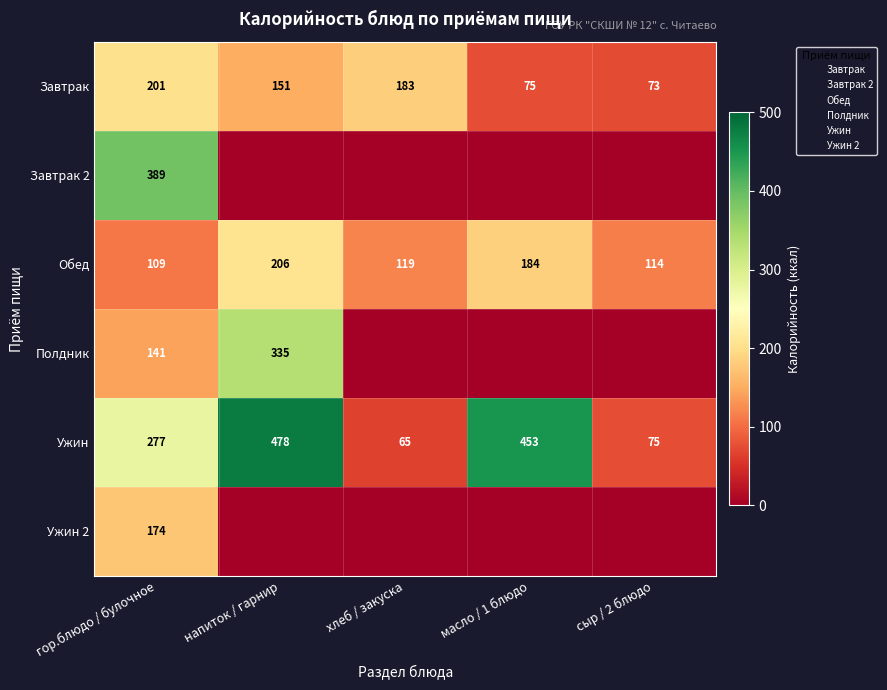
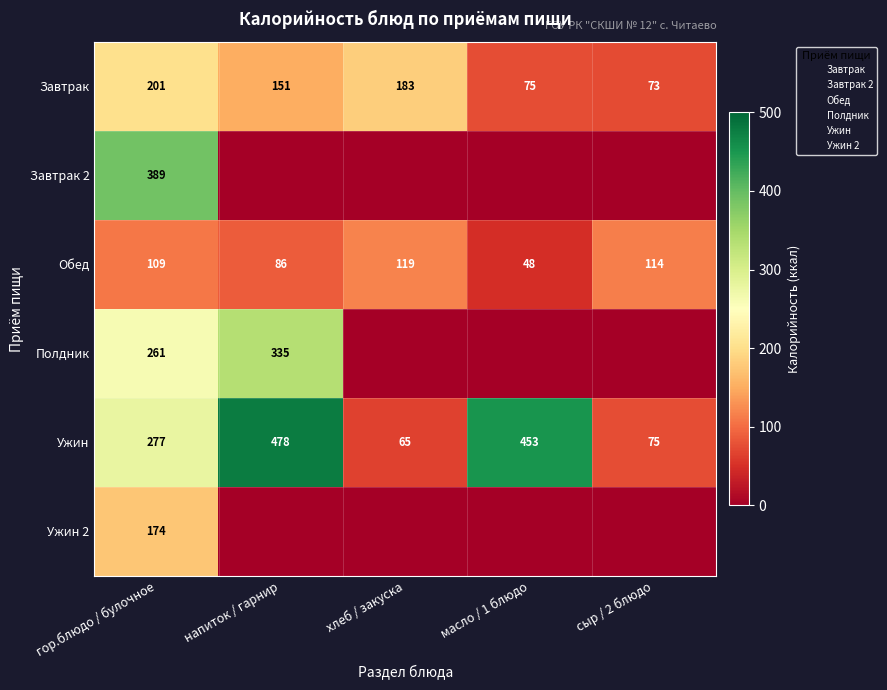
Обед, напиток / гарнир: 206 -> 86
Обед, масло / 1 блюдо: 184 -> 48
Полдник, гор.блюдо / булочное: 141 -> 261
